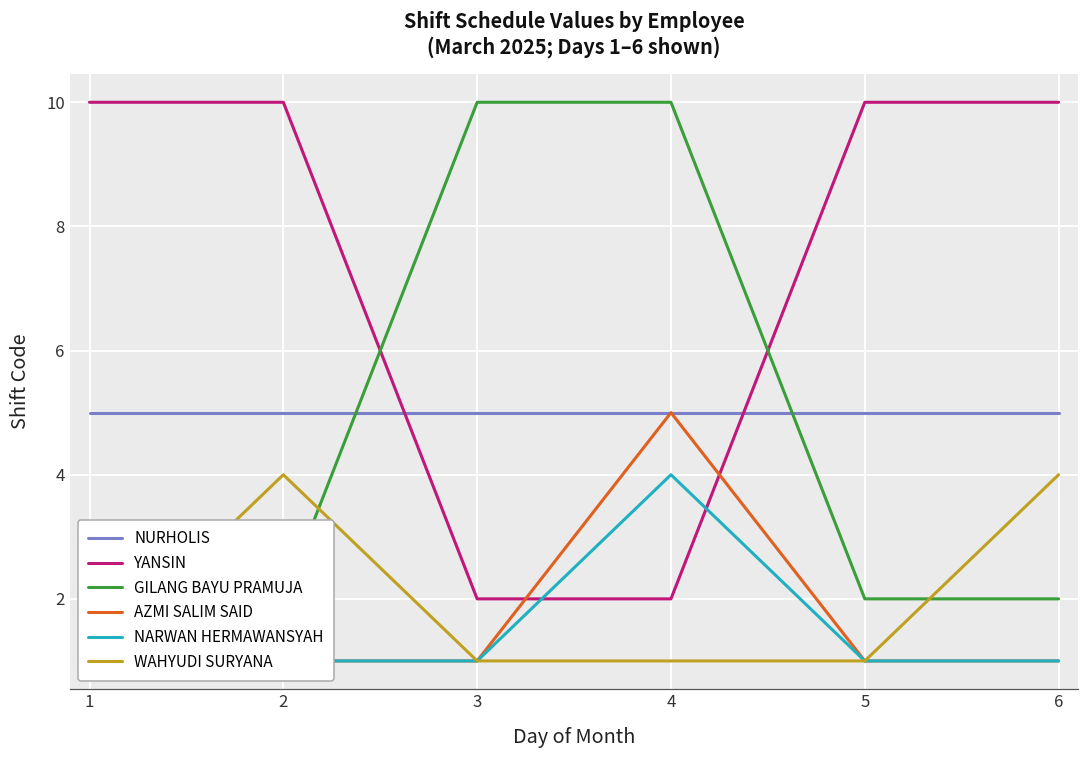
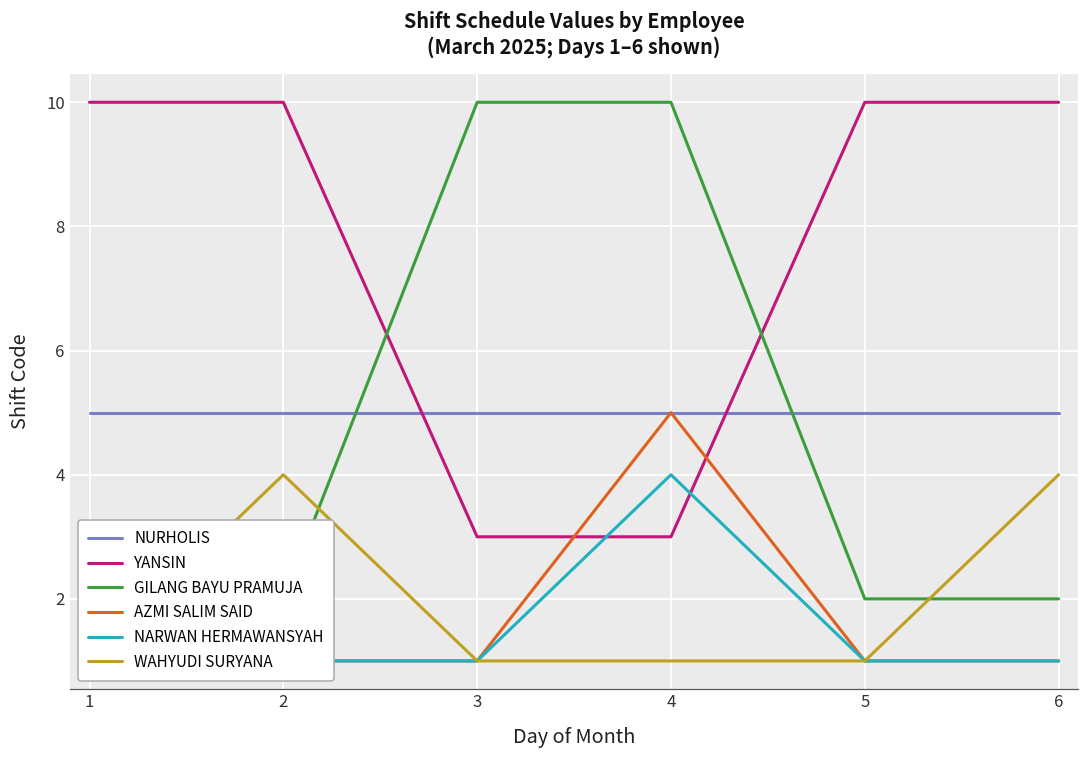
YANSIN, 3: 2 -> 3
YANSIN, 4: 2 -> 3
